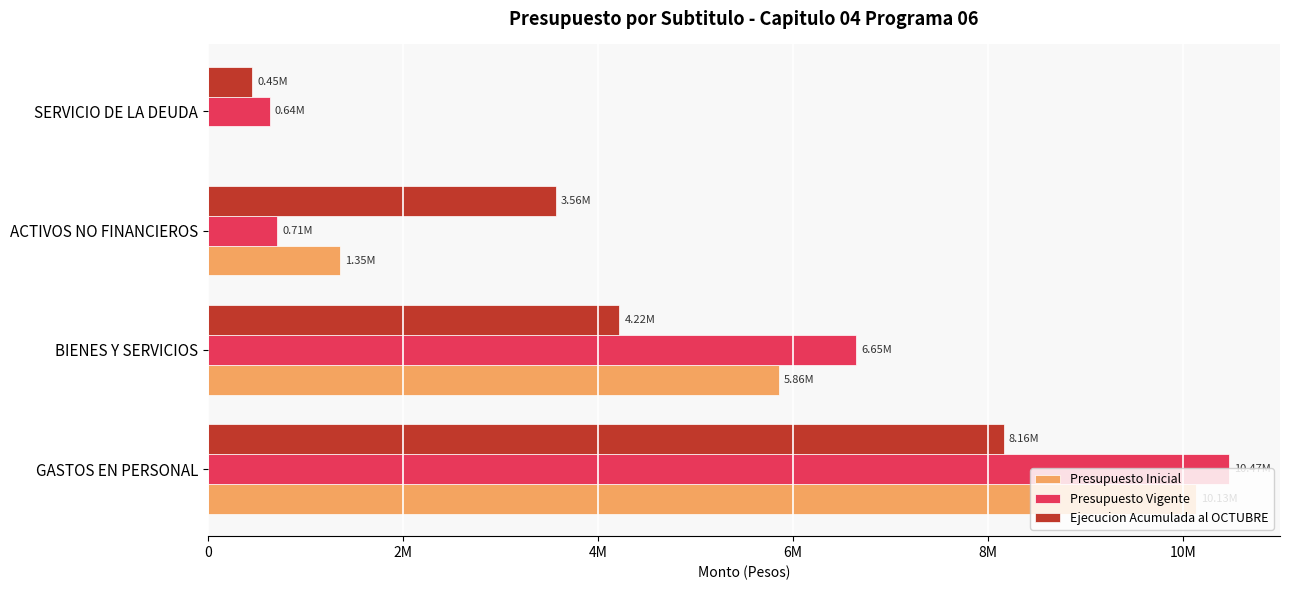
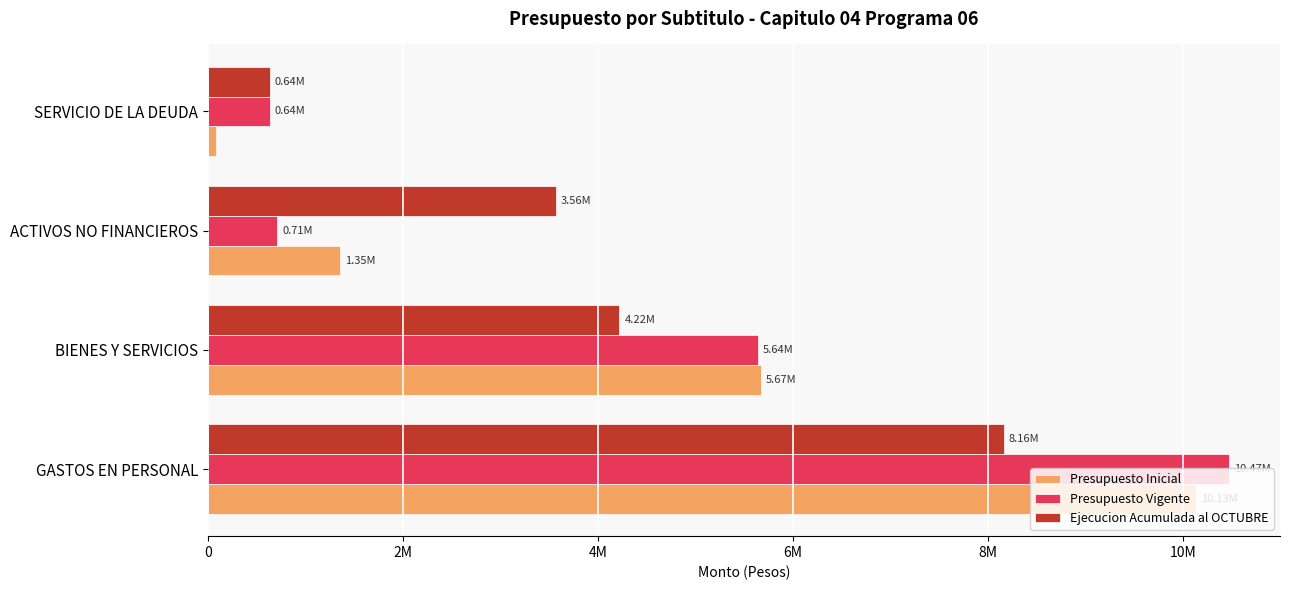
Ejecucion Acumulada al OCTUBRE, SERVICIO DE LA DEUDA: 0.45M -> 0.64M
Presupuesto Inicial, SERVICIO DE LA DEUDA: 0 -> 100000
Presupuesto Vigente, BIENES Y SERVICIOS: 6.65M -> 5.64M
Presupuesto Inicial, BIENES Y SERVICIOS: 5.86M -> 5.67M
